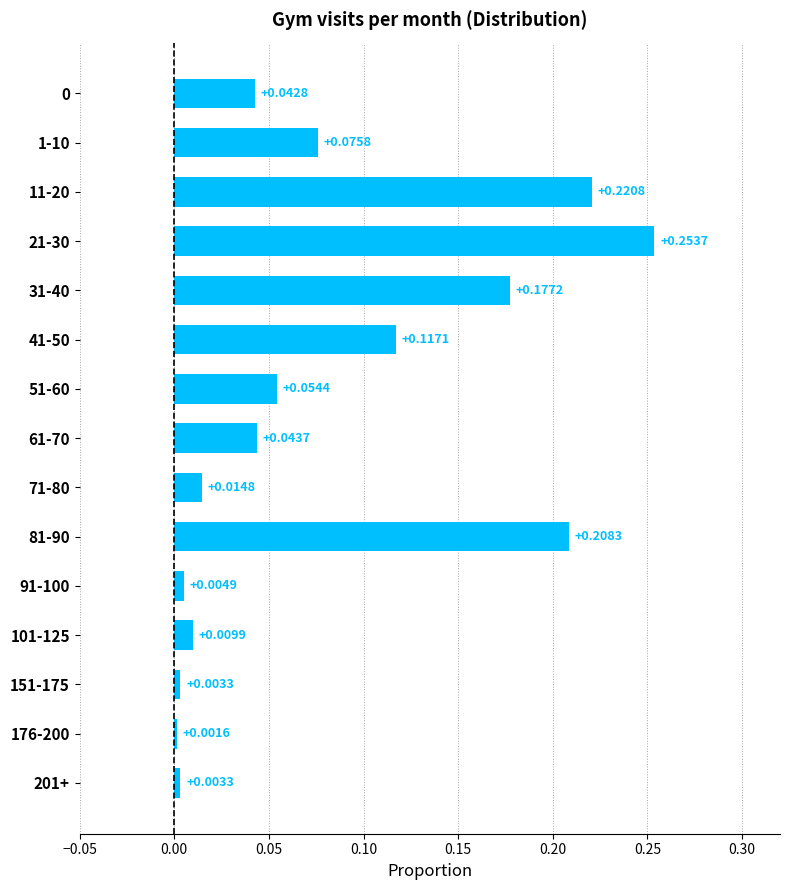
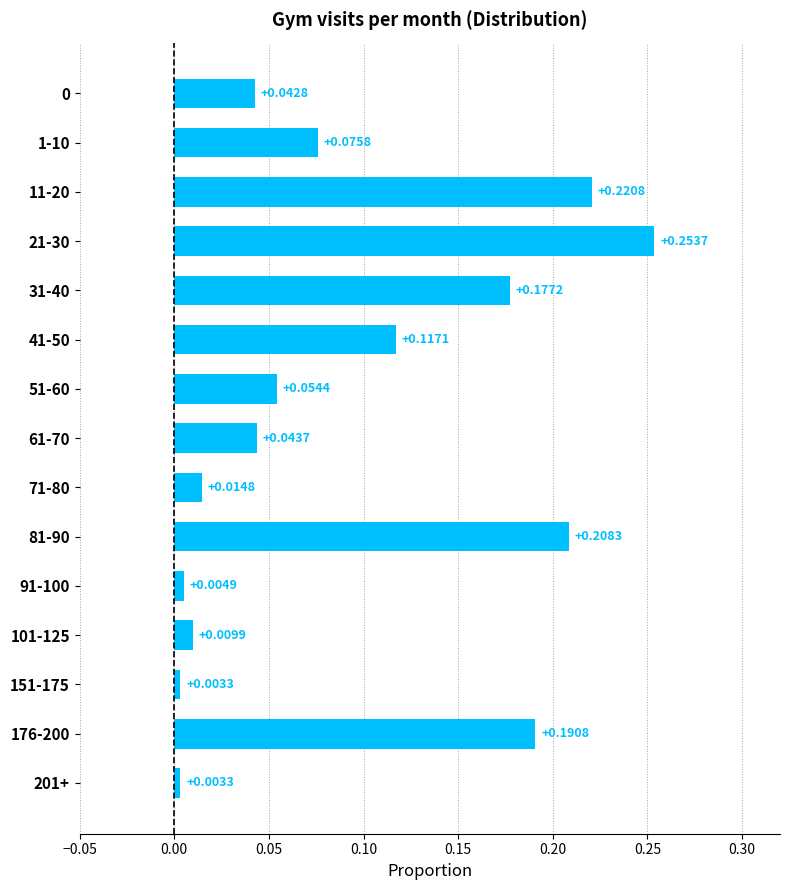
176-200: +0.0016 -> +0.1908
